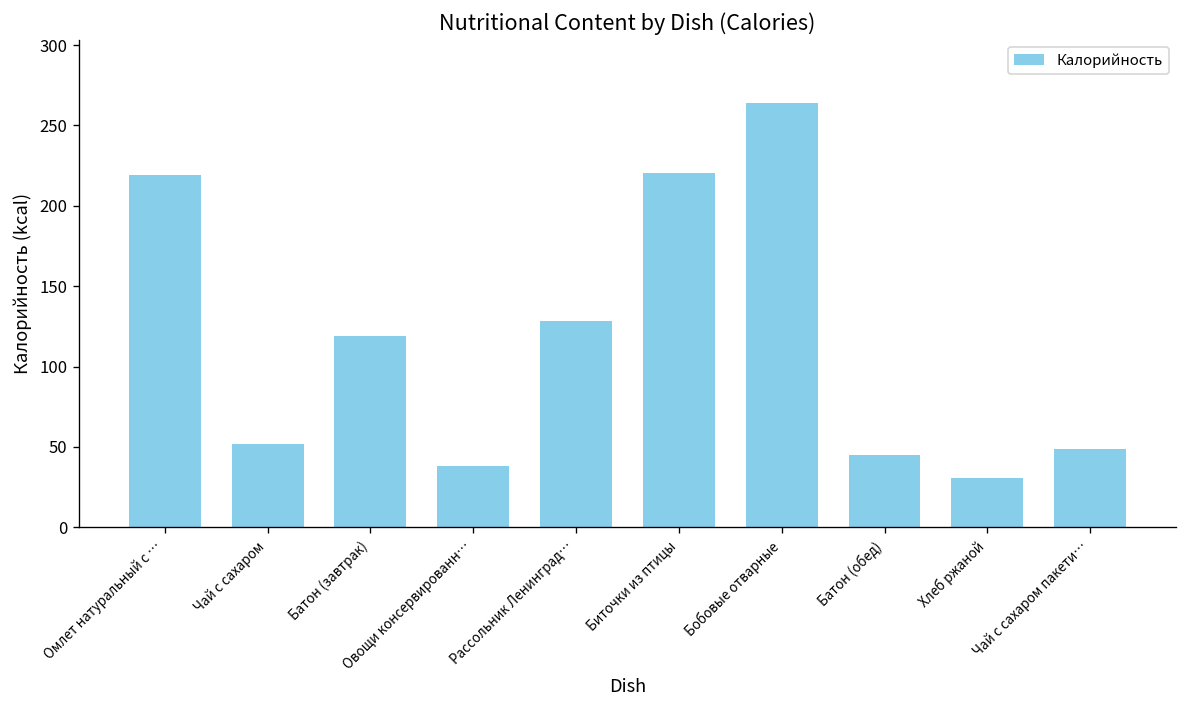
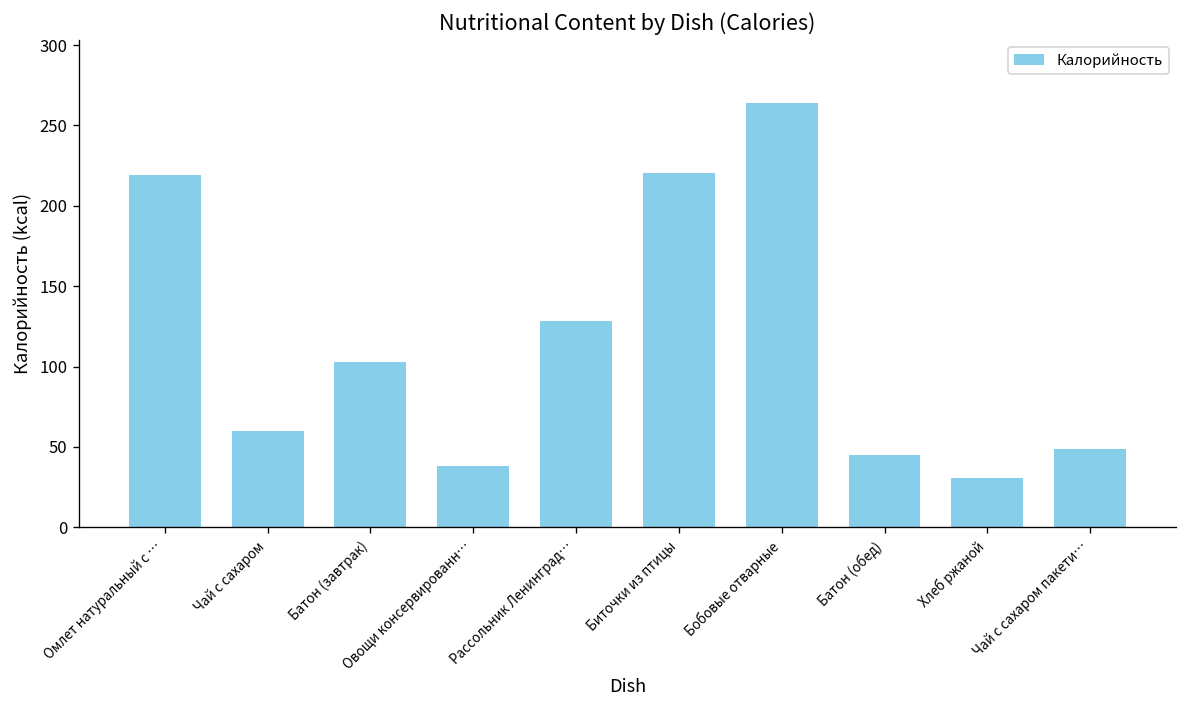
Чай с сахаром: 52 -> 60
Батон (завтрак): 119 -> 103
